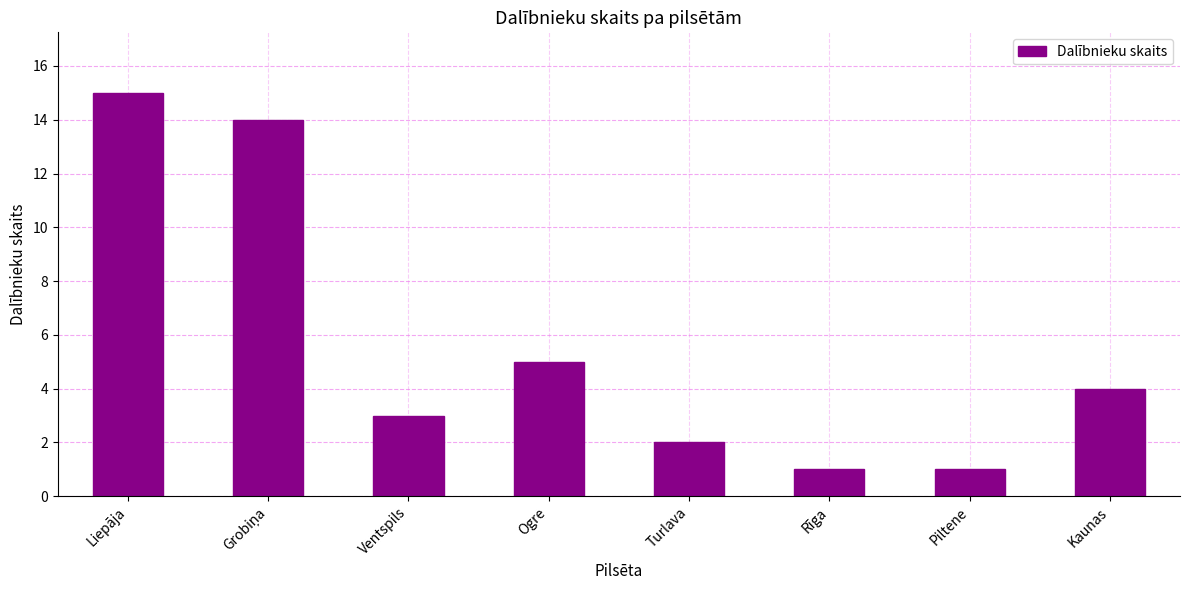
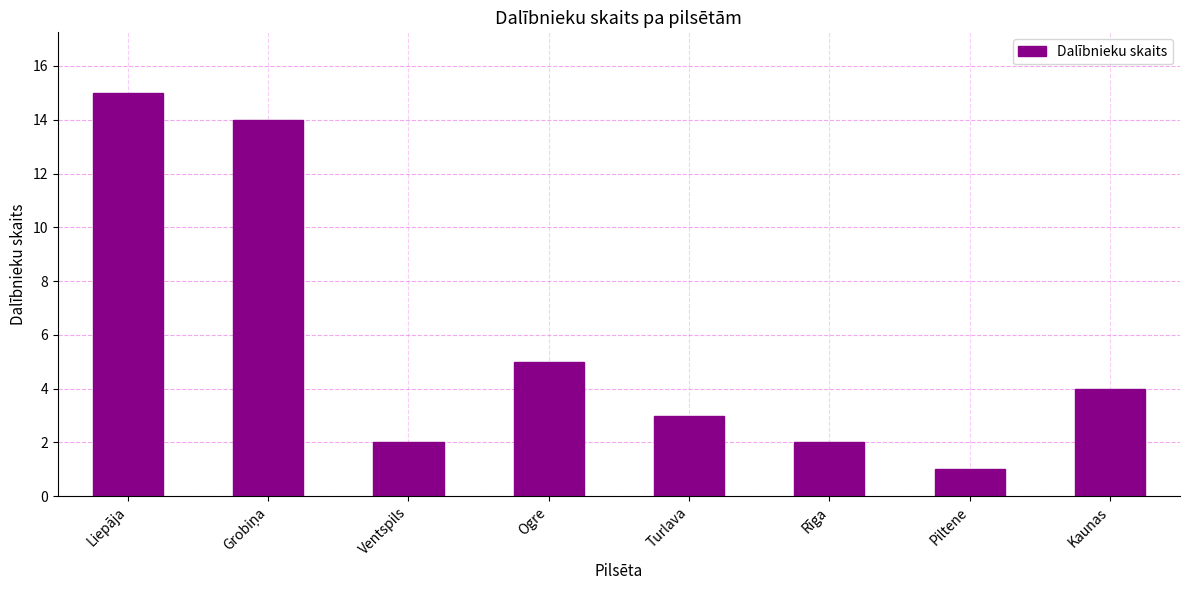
Ventspils: 3 -> 2
Turlava: 2 -> 3
Rīga: 1 -> 2
